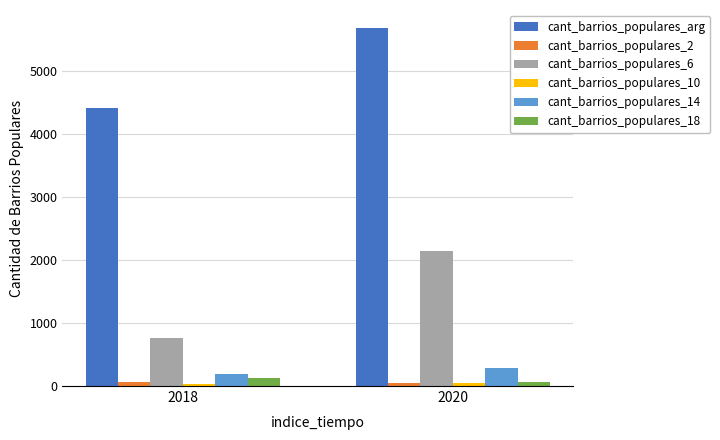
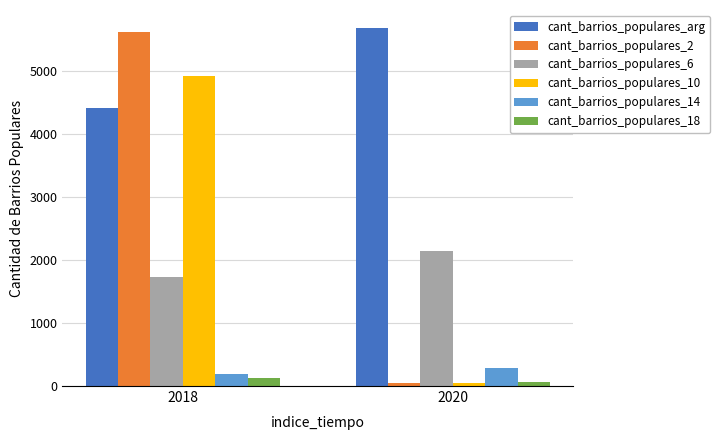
cant_barrios_populares_2, 2018: 100 -> 5600
cant_barrios_populares_6, 2018: 800 -> 1700
cant_barrios_populares_10, 2018: 0 -> 4900
